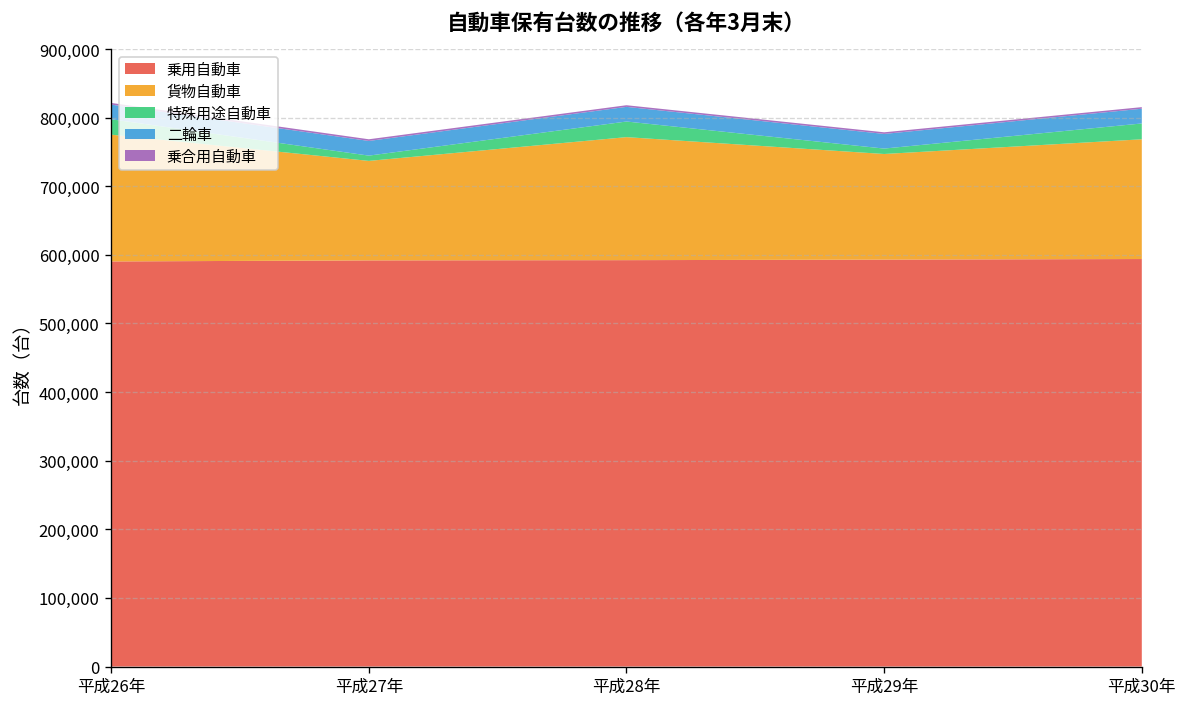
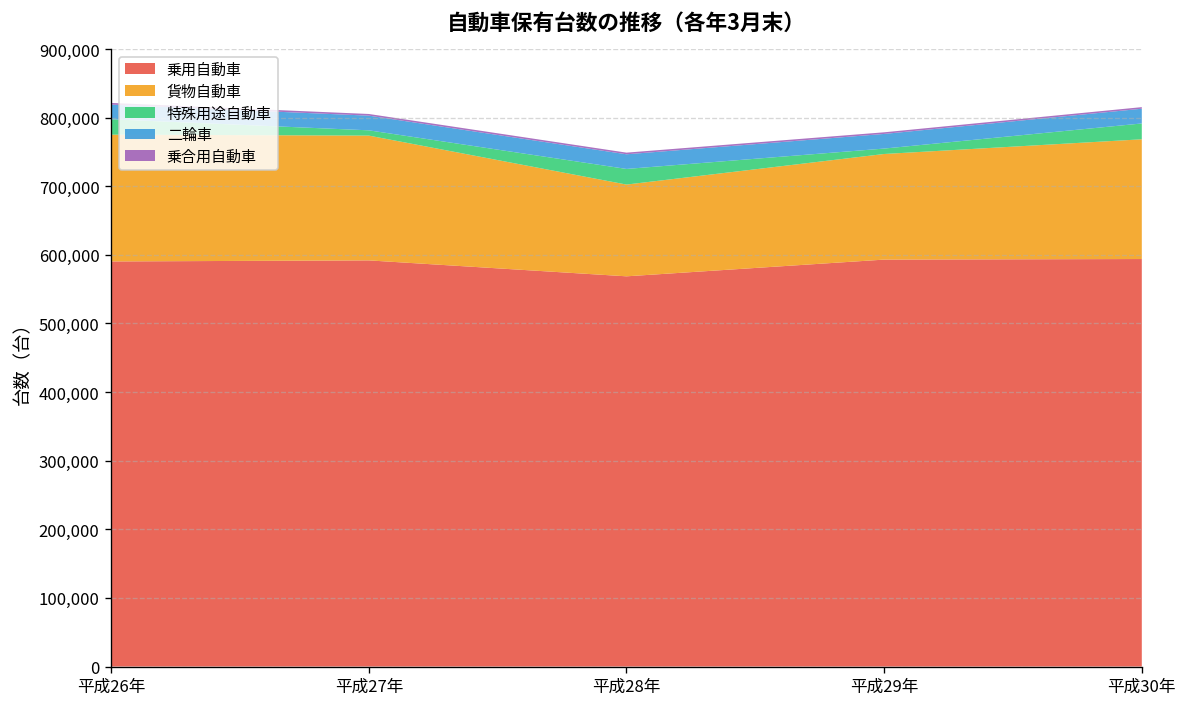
貨物自動車, 平成27年: 150,000 -> 180,000
乗用自動車, 平成28年: 590,000 -> 570,000
貨物自動車, 平成28年: 180,000 -> 130,000
